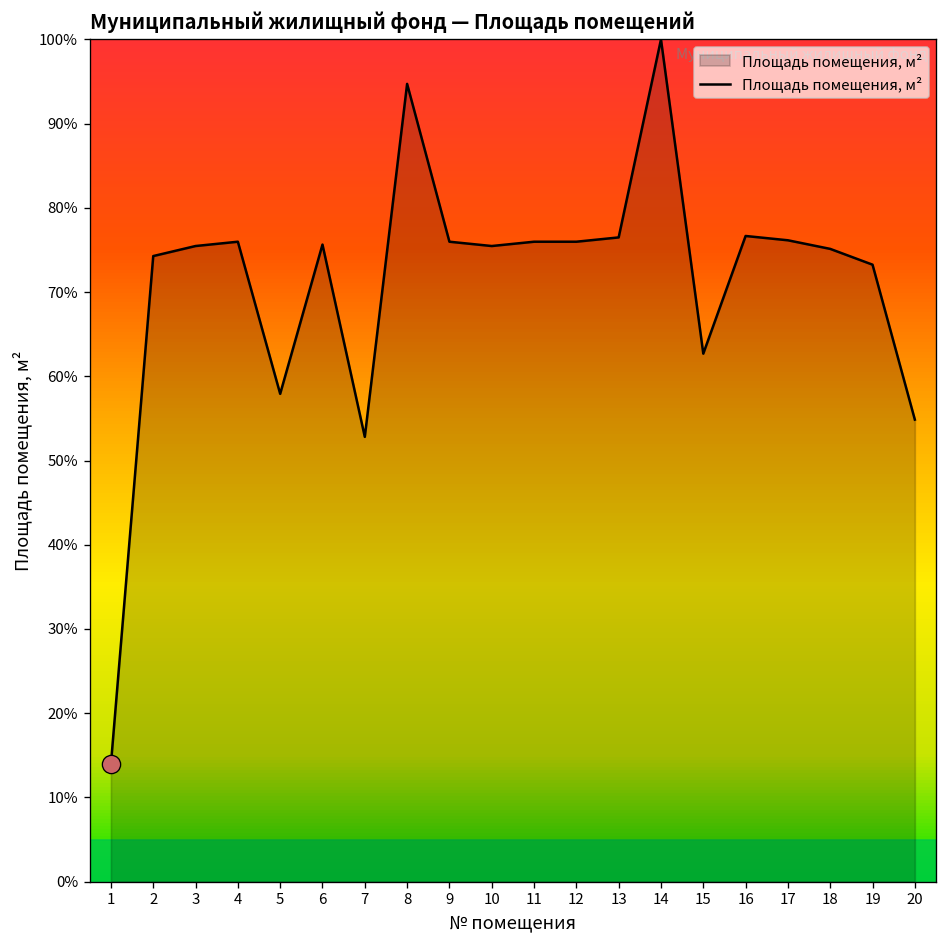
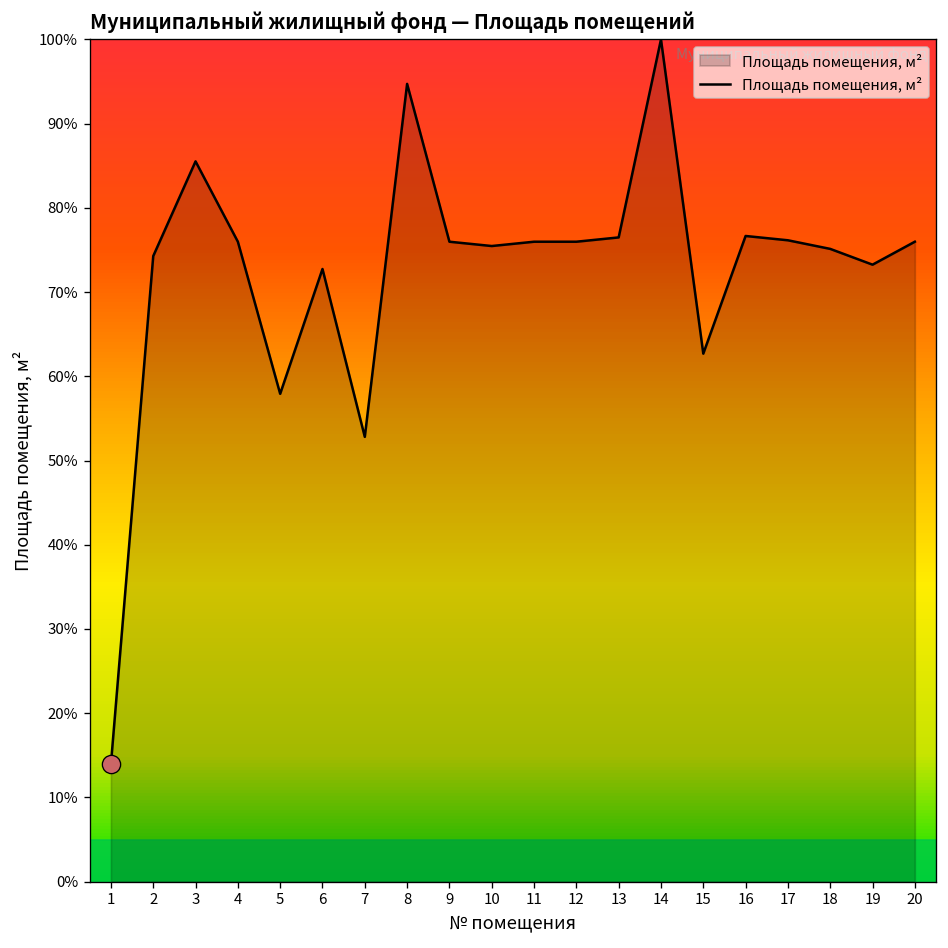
Площадь помещения, м², 3: 75% -> 86%
Площадь помещения, м², 6: 76% -> 73%
Площадь помещения, м², 20: 55% -> 76%
